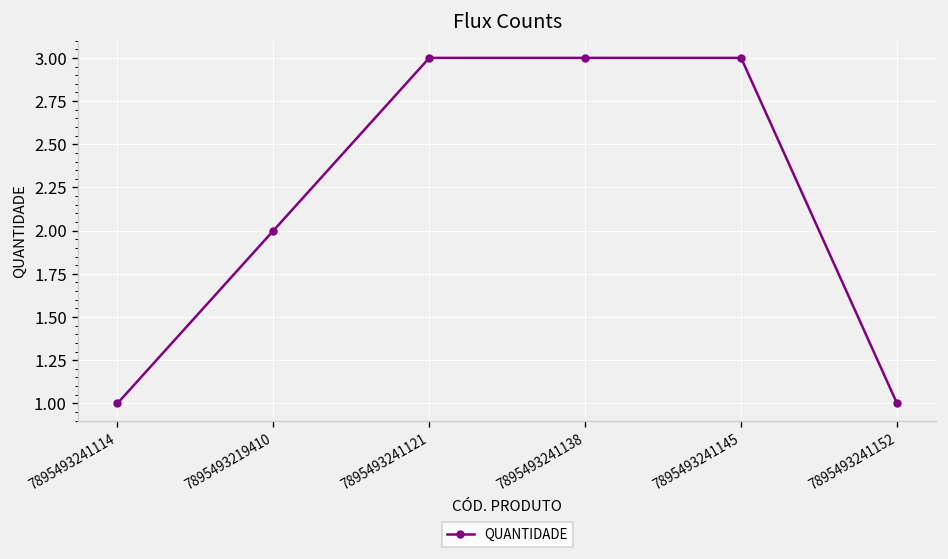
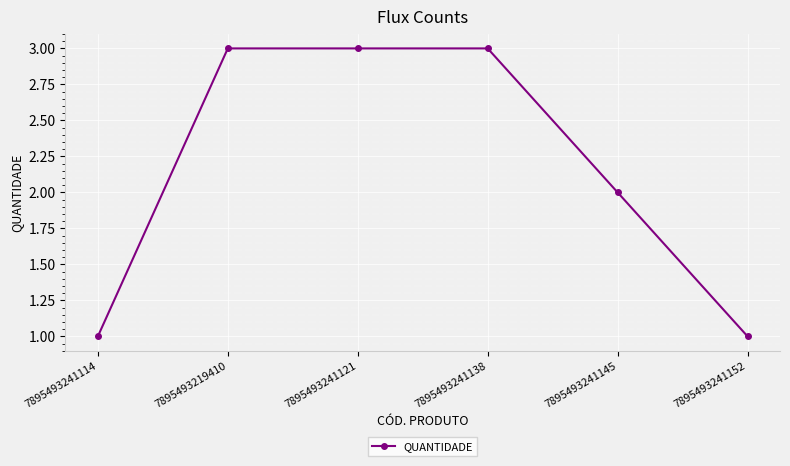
7895493219410: 2 -> 3
7895493241145: 3 -> 2
